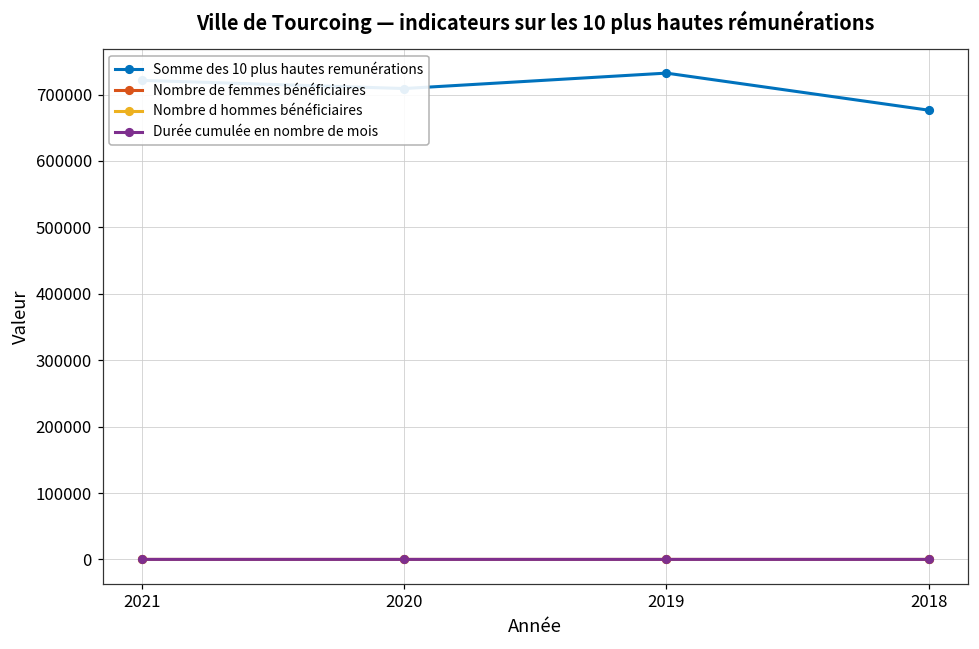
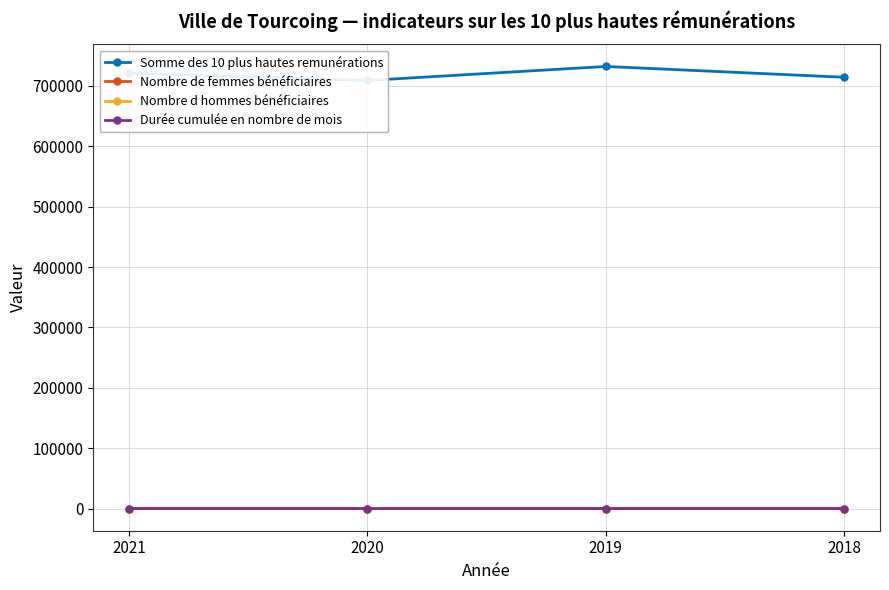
Somme des 10 plus hautes remunérations, 2018: 680000 -> 710000
